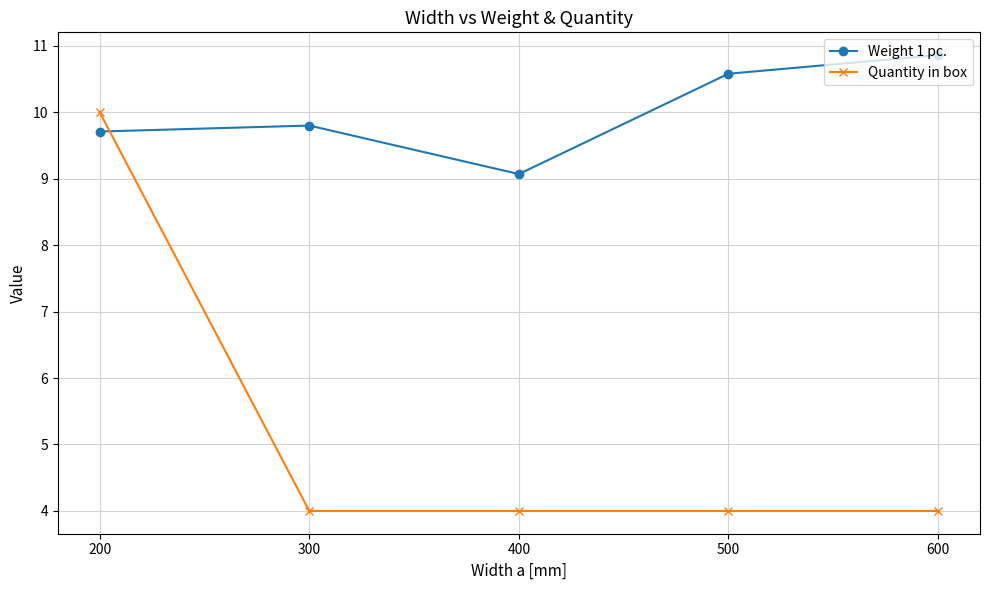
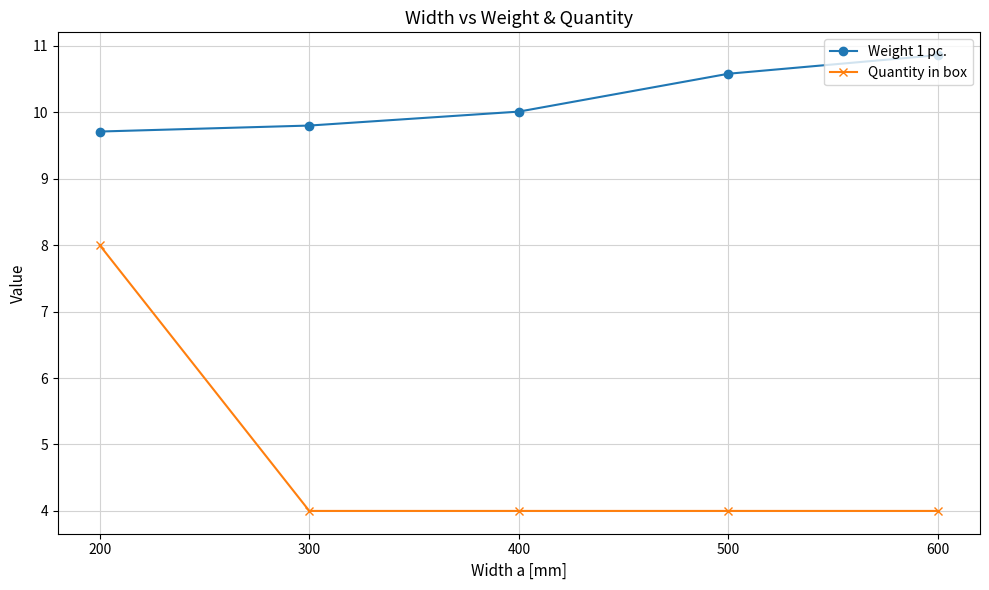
Quantity in box, 200: 10 -> 8
Weight 1 pc., 400: 9.1 -> 10.0
